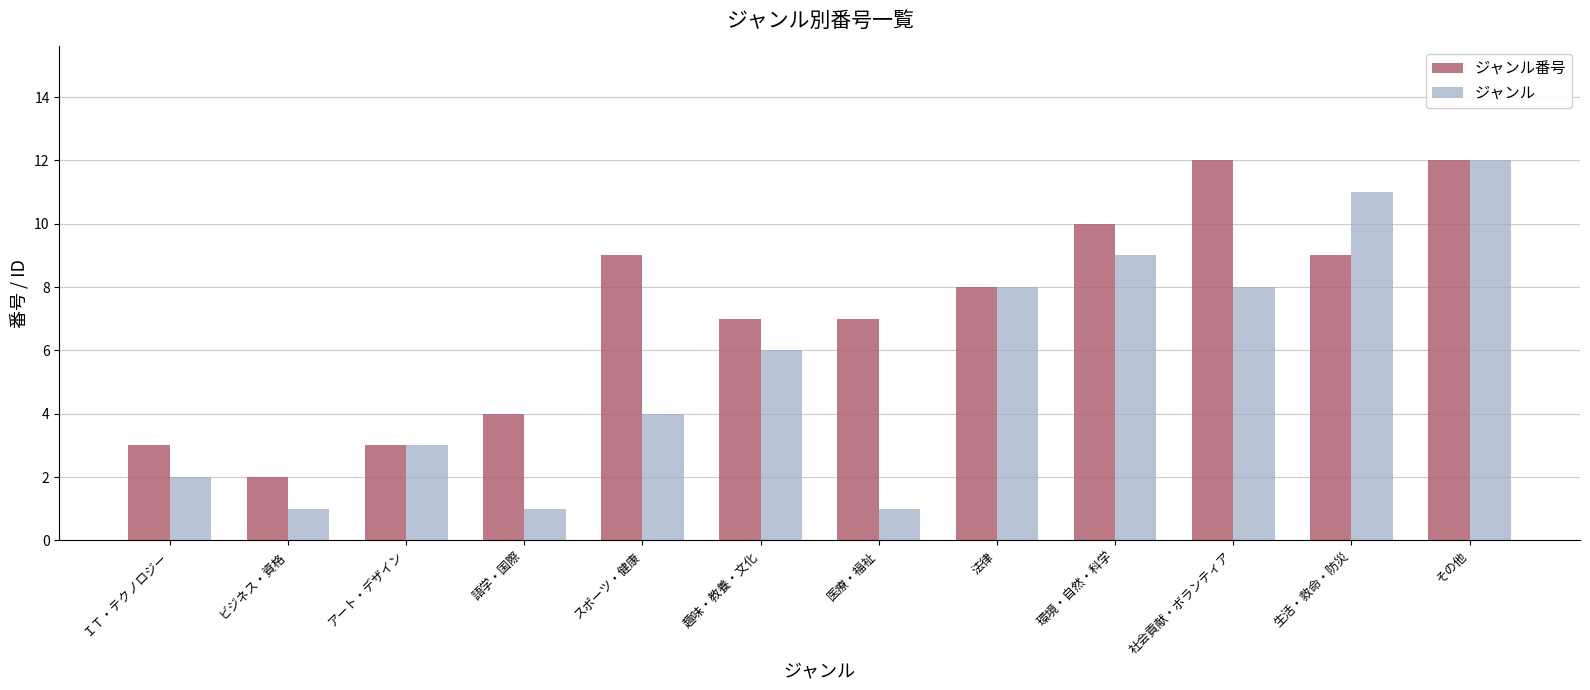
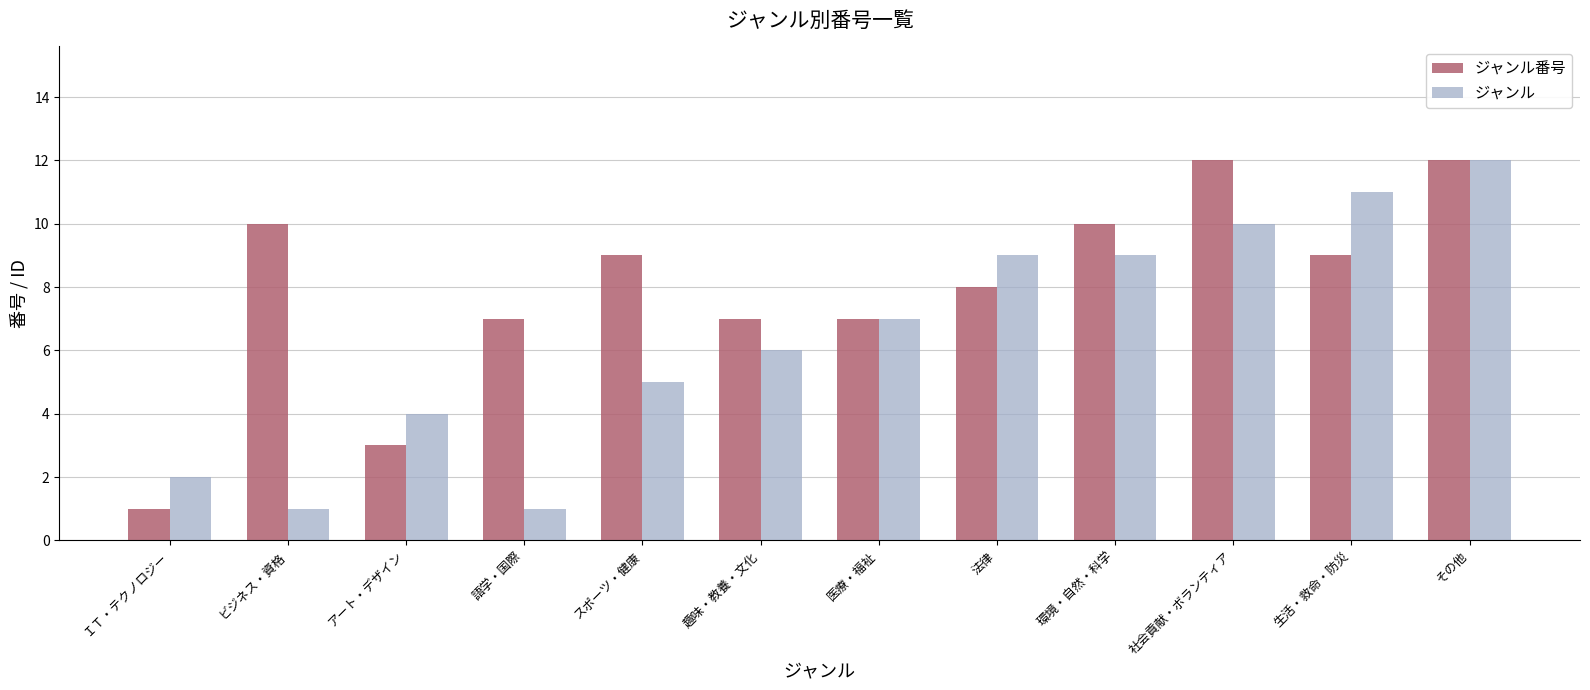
ジャンル番号, ＩＴ・テクノロジー: 3 -> 1
ジャンル番号, ビジネス・資格: 2 -> 10
ジャンル, アート・デザイン: 3 -> 4
ジャンル番号, 語学・国際: 4 -> 7
ジャンル, スポーツ・健康: 4 -> 5
ジャンル, 医療・福祉: 1 -> 7
ジャンル, 法律: 8 -> 9
ジャンル, 社会貢献・ボランティア: 8 -> 10
